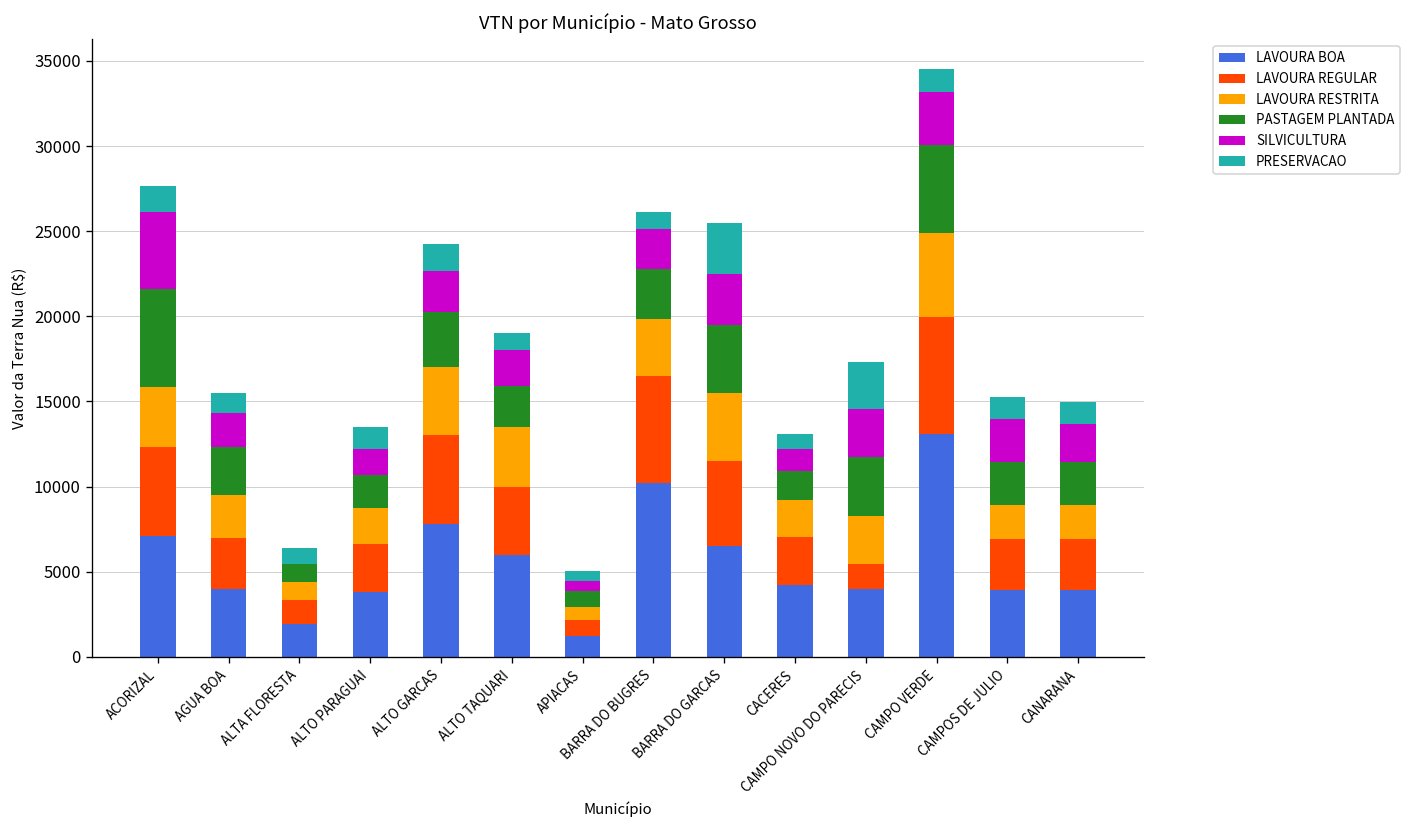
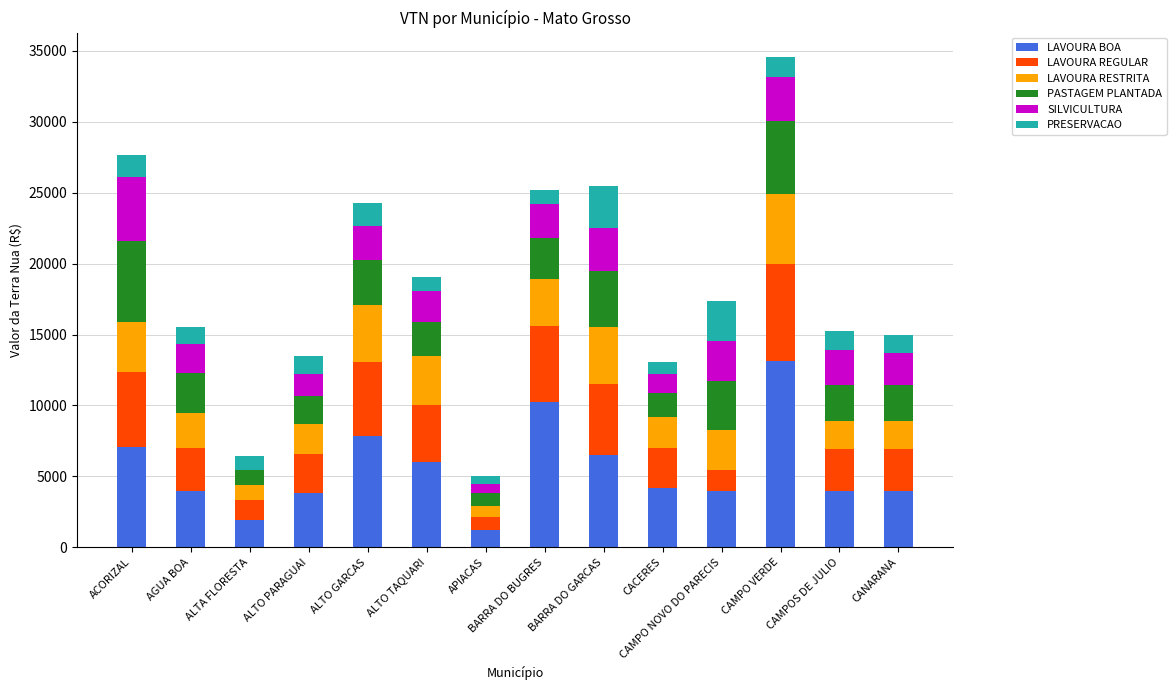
LAVOURA REGULAR, BARRA DO BUGRES: 6300 -> 5400
